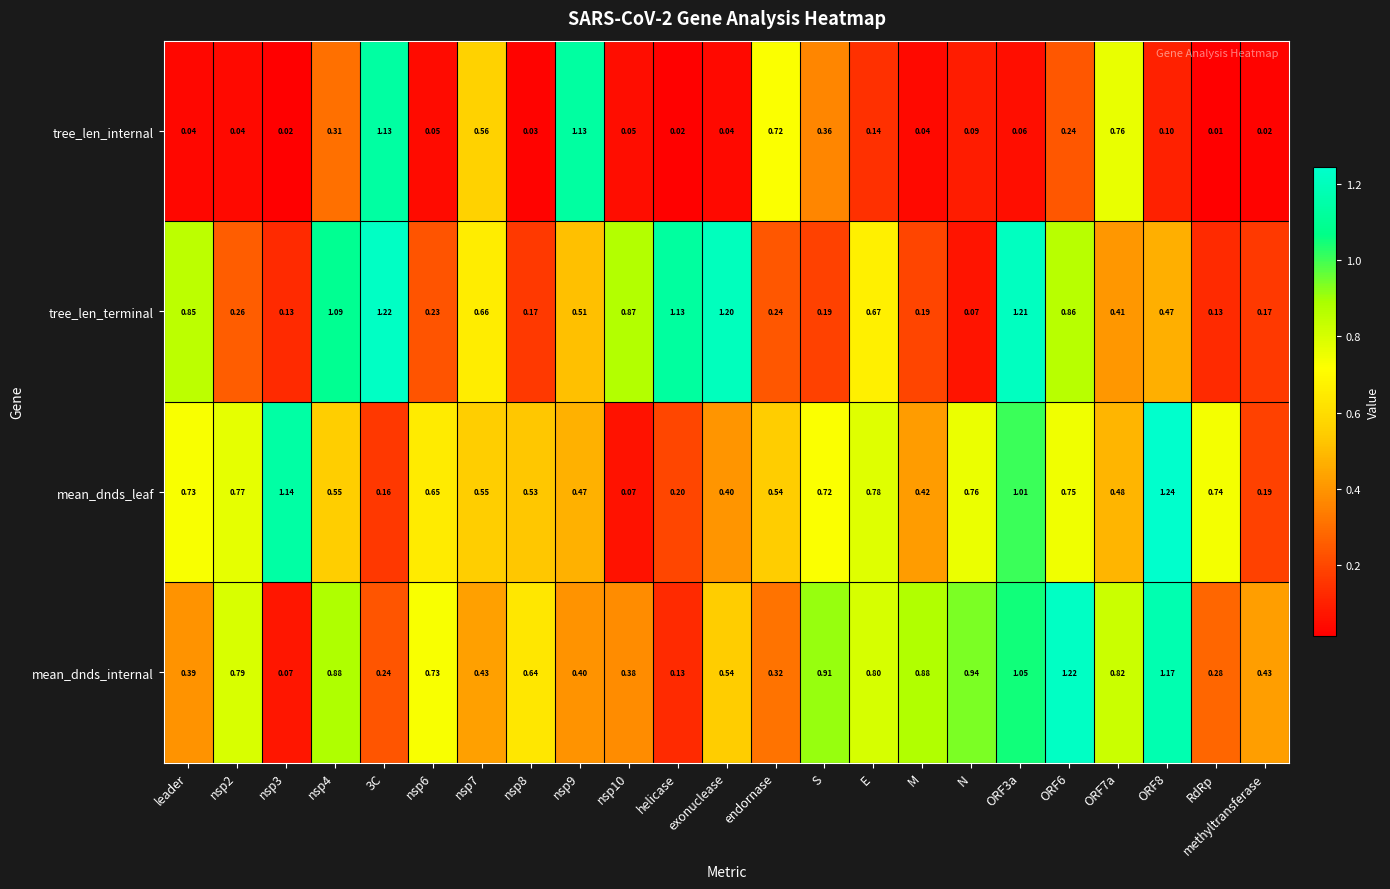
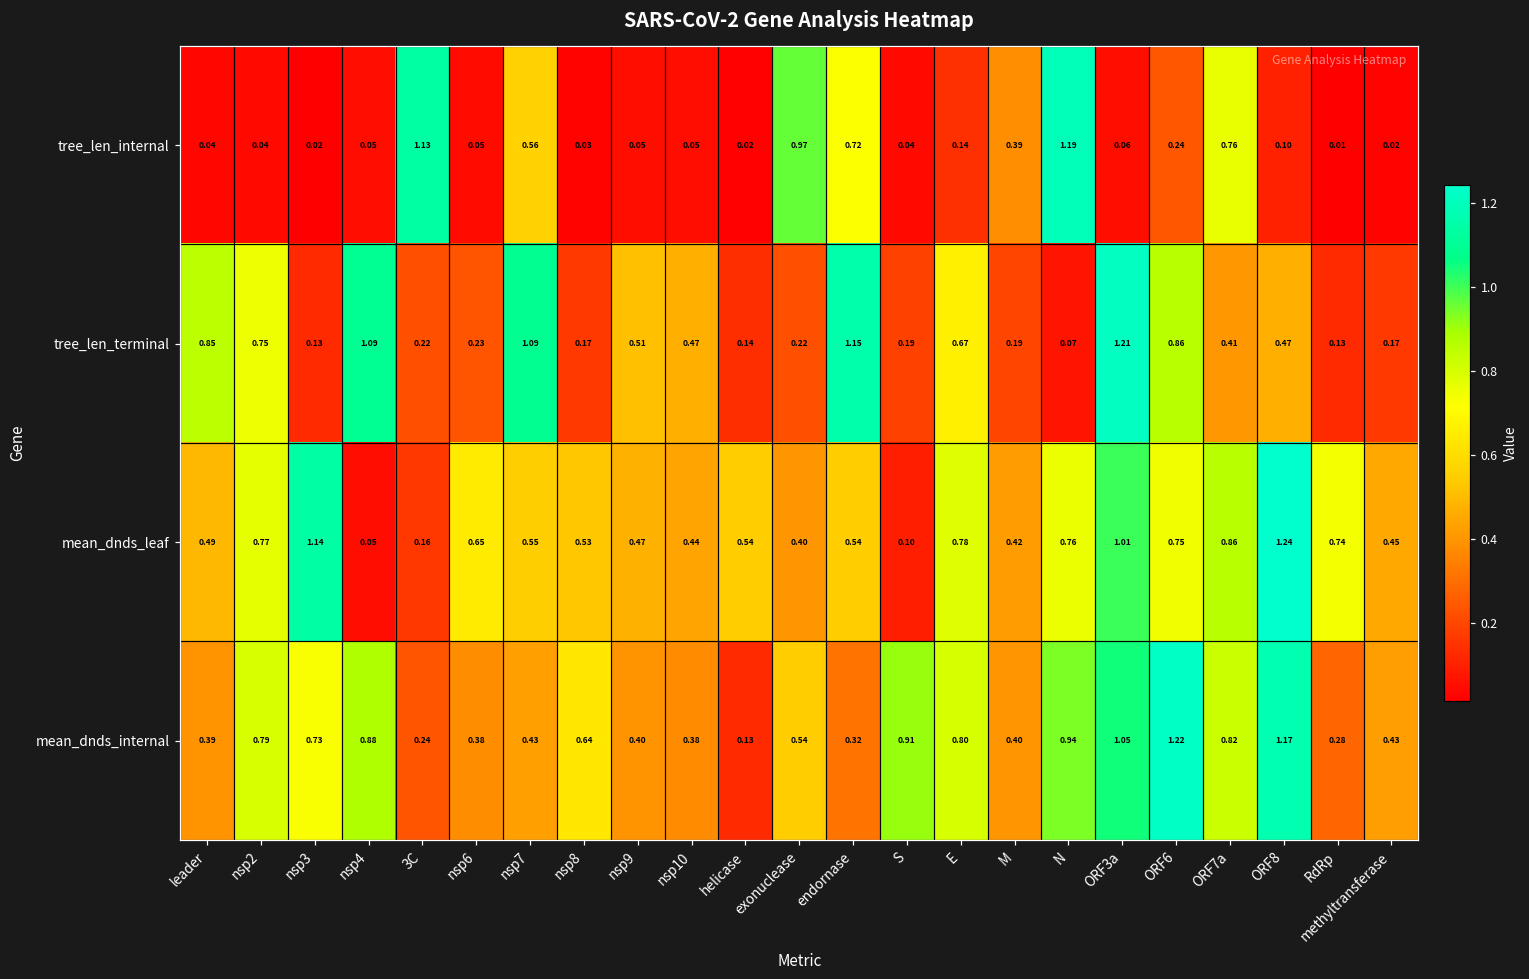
tree_len_internal, nsp4: 0.31 -> 0.05
tree_len_internal, nsp9: 1.13 -> 0.05
tree_len_internal, exonuclease: 0.04 -> 0.97
tree_len_internal, S: 0.36 -> 0.04
tree_len_internal, M: 0.04 -> 0.39
tree_len_internal, N: 0.09 -> 1.19
tree_len_terminal, nsp2: 0.26 -> 0.75
tree_len_terminal, 3C: 1.22 -> 0.22
tree_len_terminal, nsp7: 0.66 -> 1.09
tree_len_terminal, nsp10: 0.87 -> 0.47
tree_len_terminal, helicase: 1.13 -> 0.14
tree_len_terminal, exonuclease: 1.20 -> 0.22
tree_len_terminal, endornase: 0.24 -> 1.15
mean_dnds_leaf, leader: 0.73 -> 0.49
mean_dnds_leaf, nsp4: 0.55 -> 0.05
mean_dnds_leaf, nsp10: 0.07 -> 0.44
mean_dnds_leaf, helicase: 0.20 -> 0.54
mean_dnds_leaf, S: 0.72 -> 0.10
mean_dnds_leaf, ORF7a: 0.48 -> 0.86
mean_dnds_leaf, methyltransferase: 0.19 -> 0.45
mean_dnds_internal, nsp3: 0.07 -> 0.73
mean_dnds_internal, nsp6: 0.73 -> 0.38
mean_dnds_internal, M: 0.88 -> 0.40
